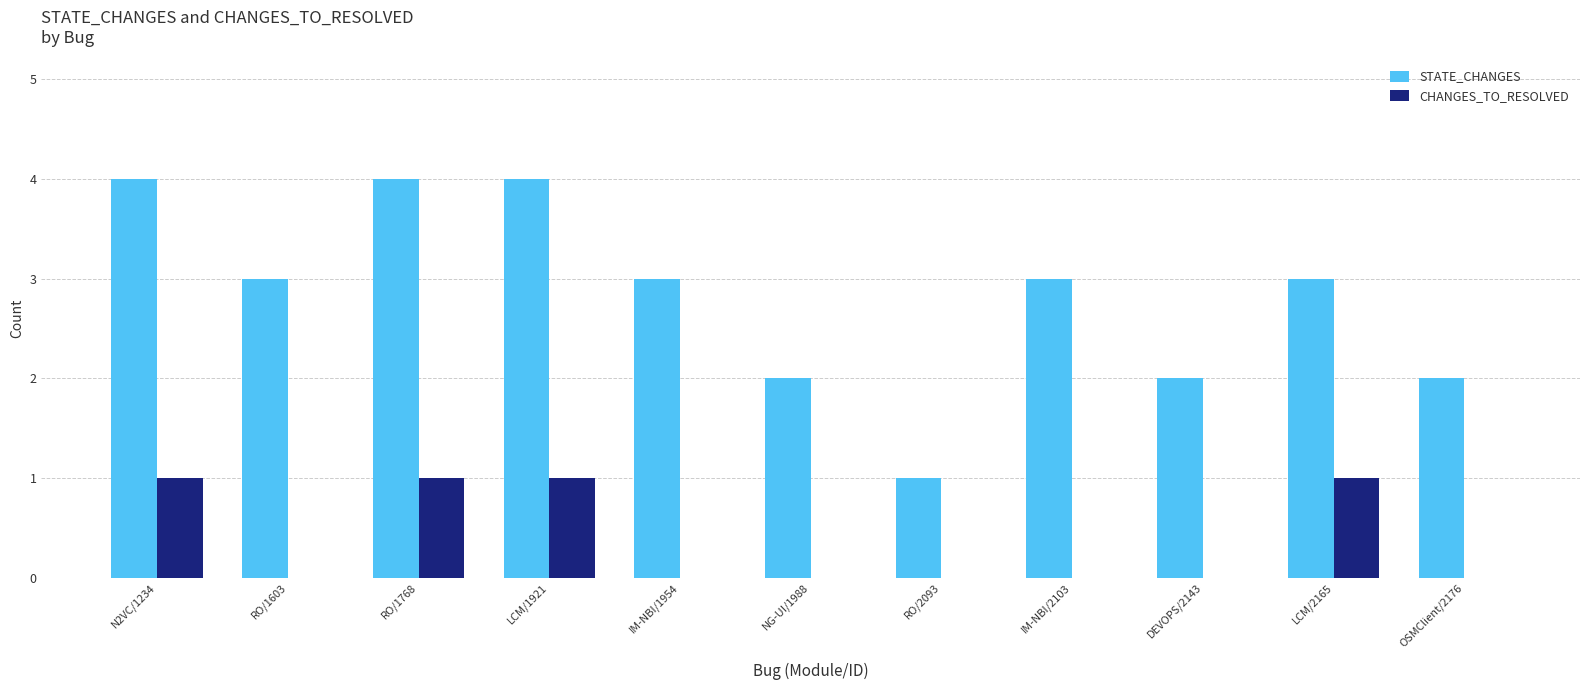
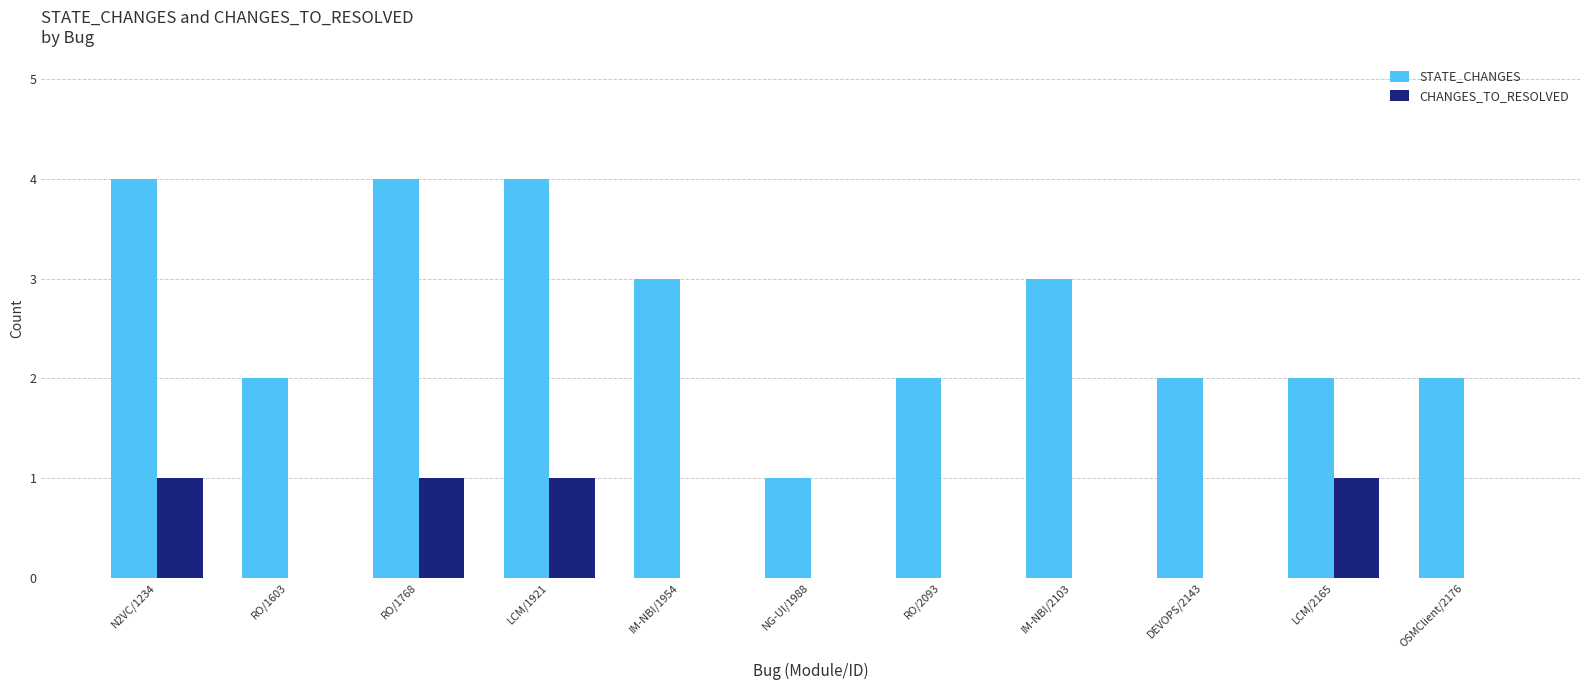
STATE_CHANGES, RO/1603: 3 -> 2
STATE_CHANGES, NG-UI/1988: 2 -> 1
STATE_CHANGES, RO/2093: 1 -> 2
STATE_CHANGES, LCM/2165: 3 -> 2
